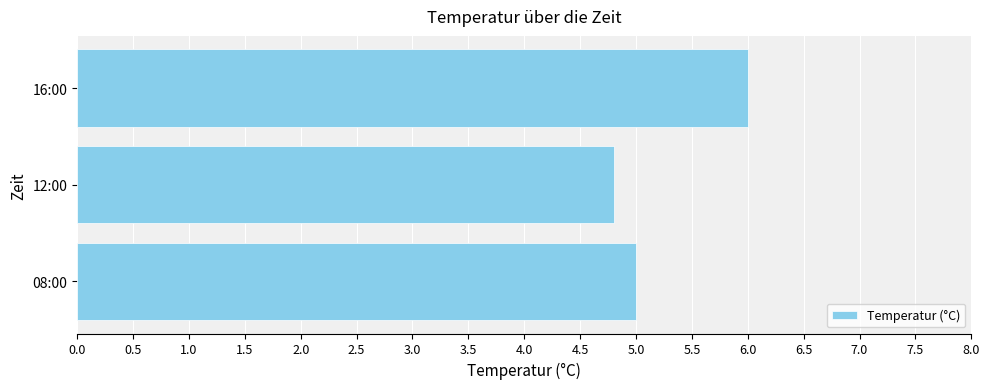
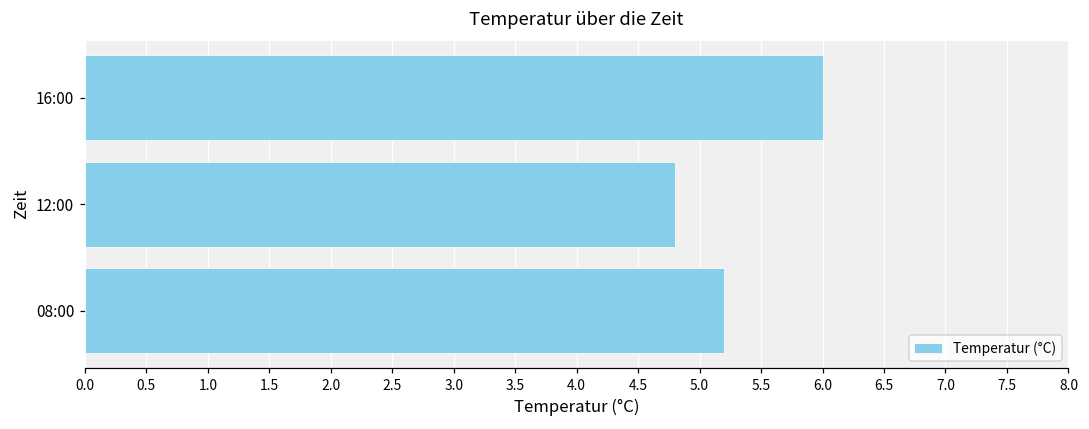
08:00: 5.0 -> 5.2
